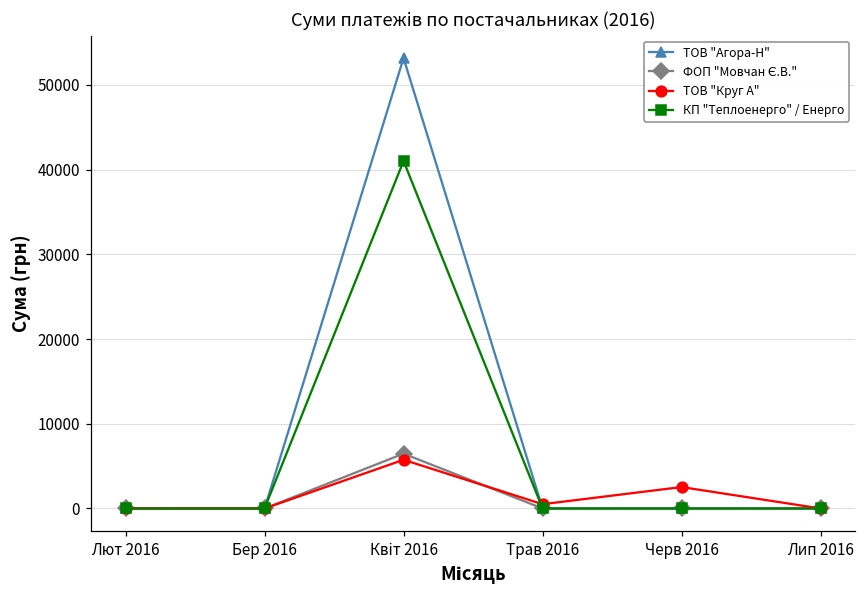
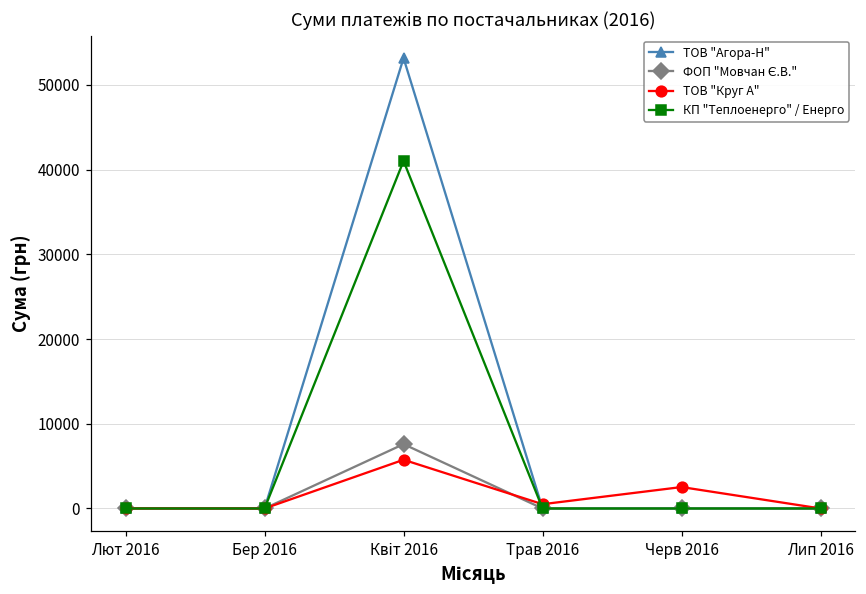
ФОП "Мовчан Є.В.", Квіт 2016: 6000 -> 8000
